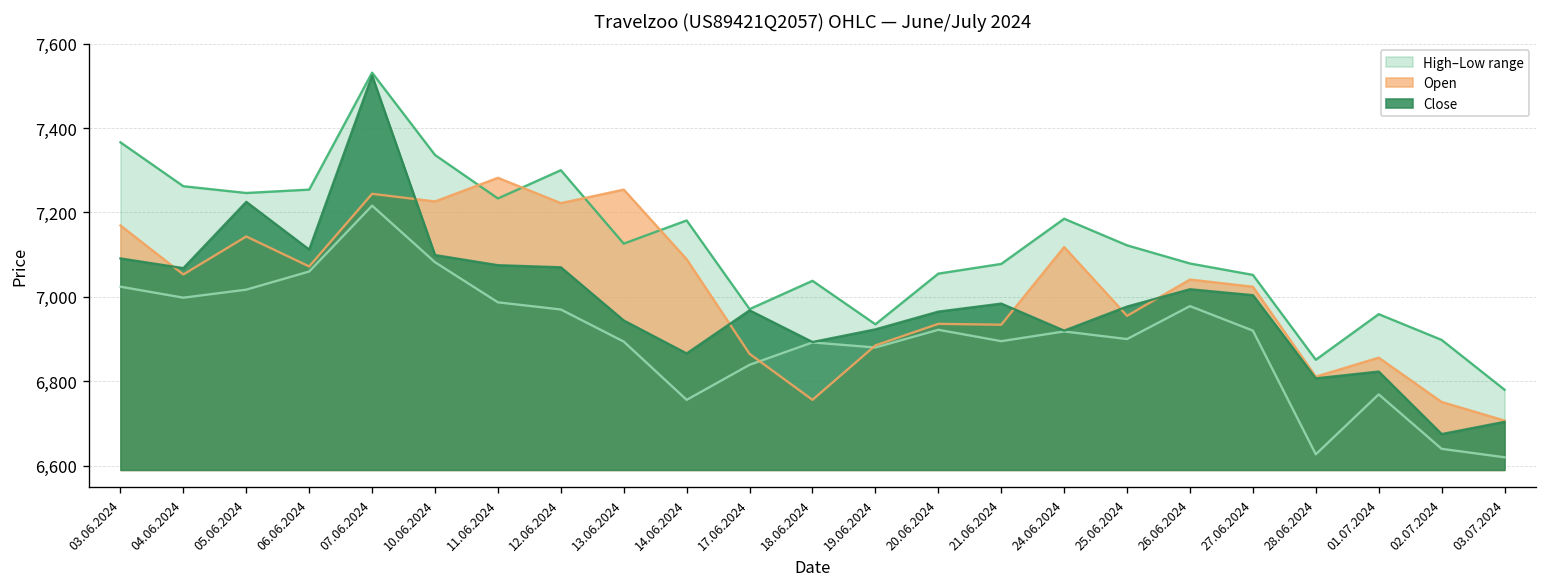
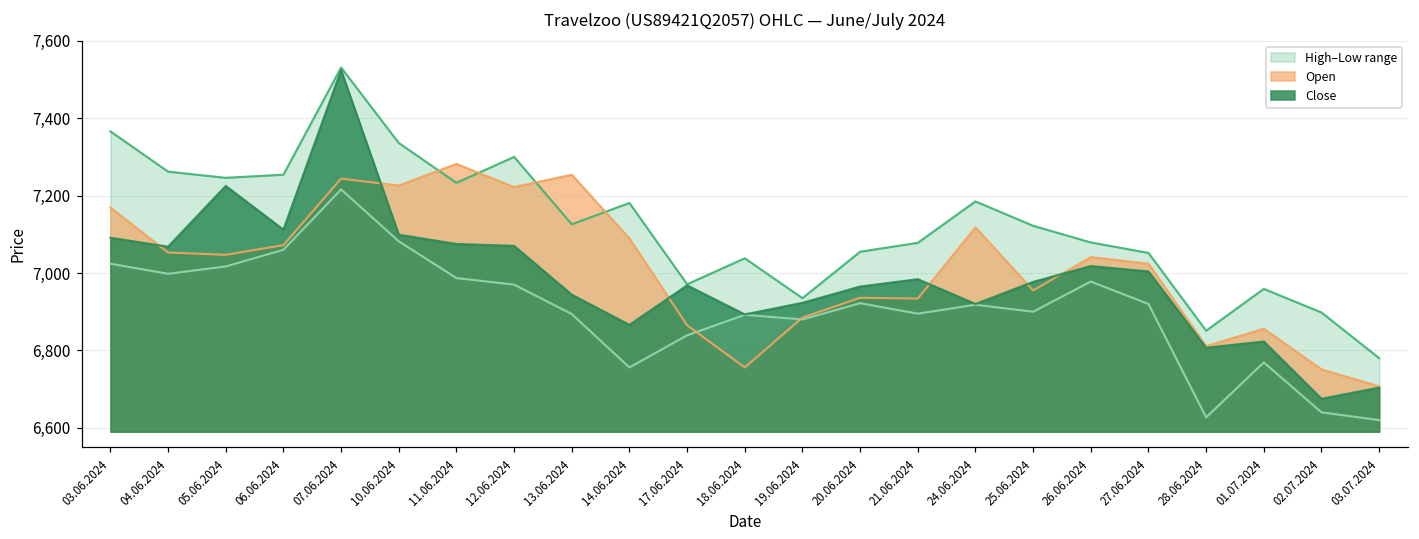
Open, 05.06.2024: 7,140 -> 7,050
